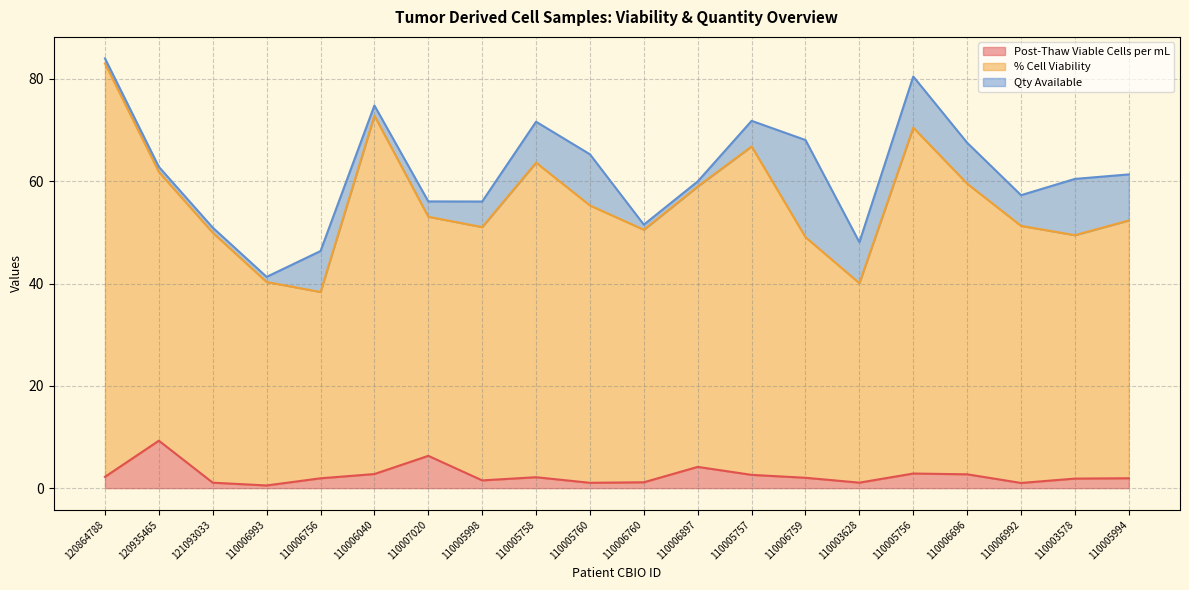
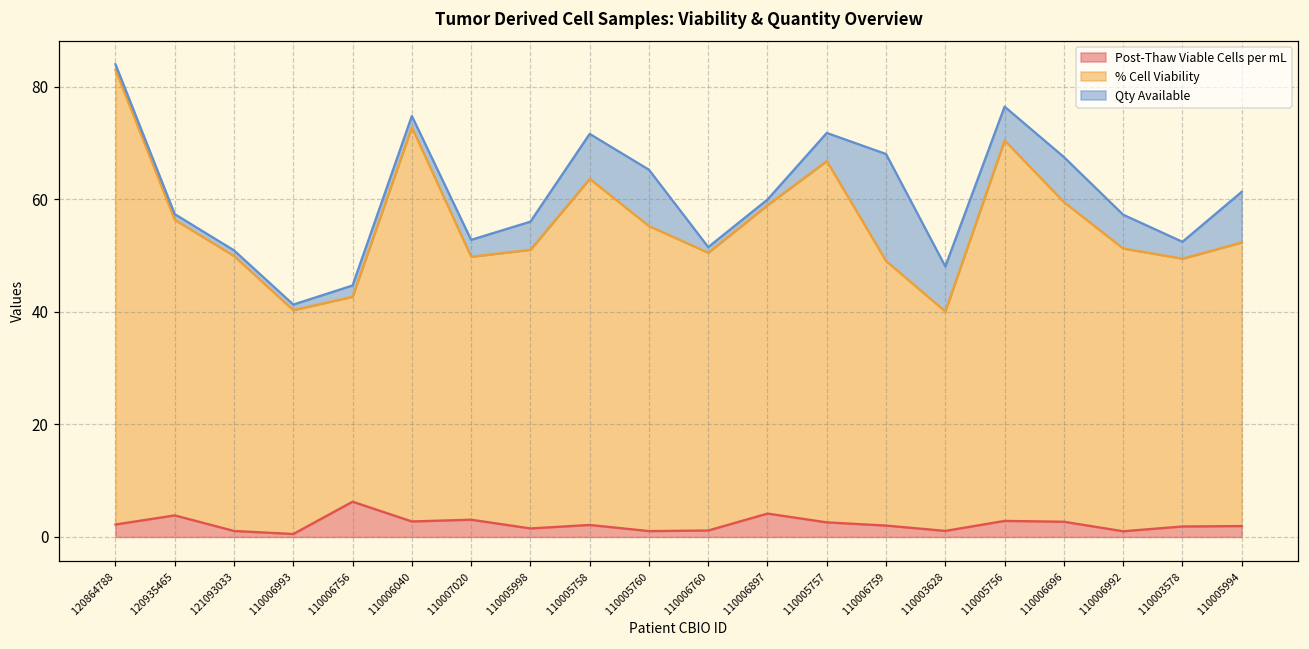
Post-Thaw Viable Cells per mL, 120935465: 9 -> 4
Post-Thaw Viable Cells per mL, 110006756: 2 -> 6
Qty Available, 110006756: 8 -> 2
Post-Thaw Viable Cells per mL, 110007020: 6 -> 3
Qty Available, 110005756: 10 -> 6
Qty Available, 110003578: 11 -> 3
